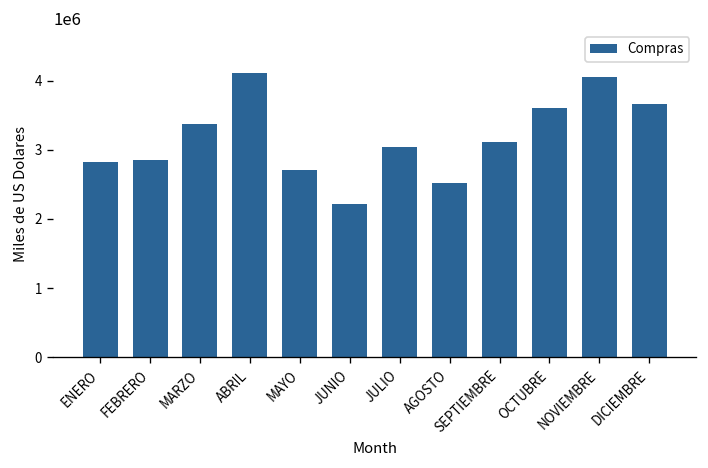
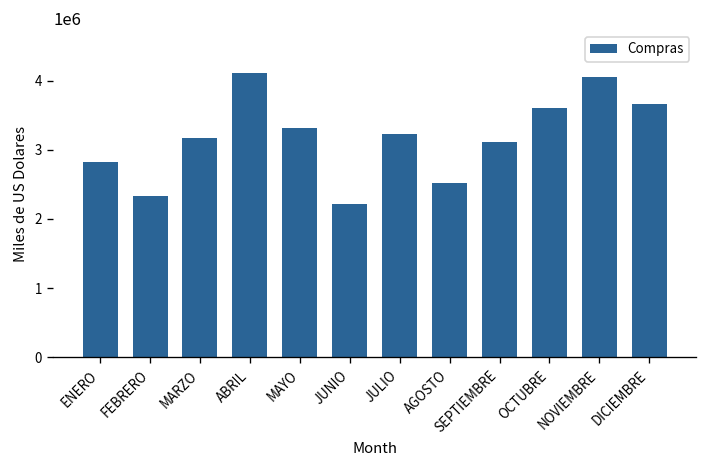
FEBRERO: 2900000 -> 2300000
MARZO: 3400000 -> 3200000
MAYO: 2700000 -> 3300000
JULIO: 3000000 -> 3200000
